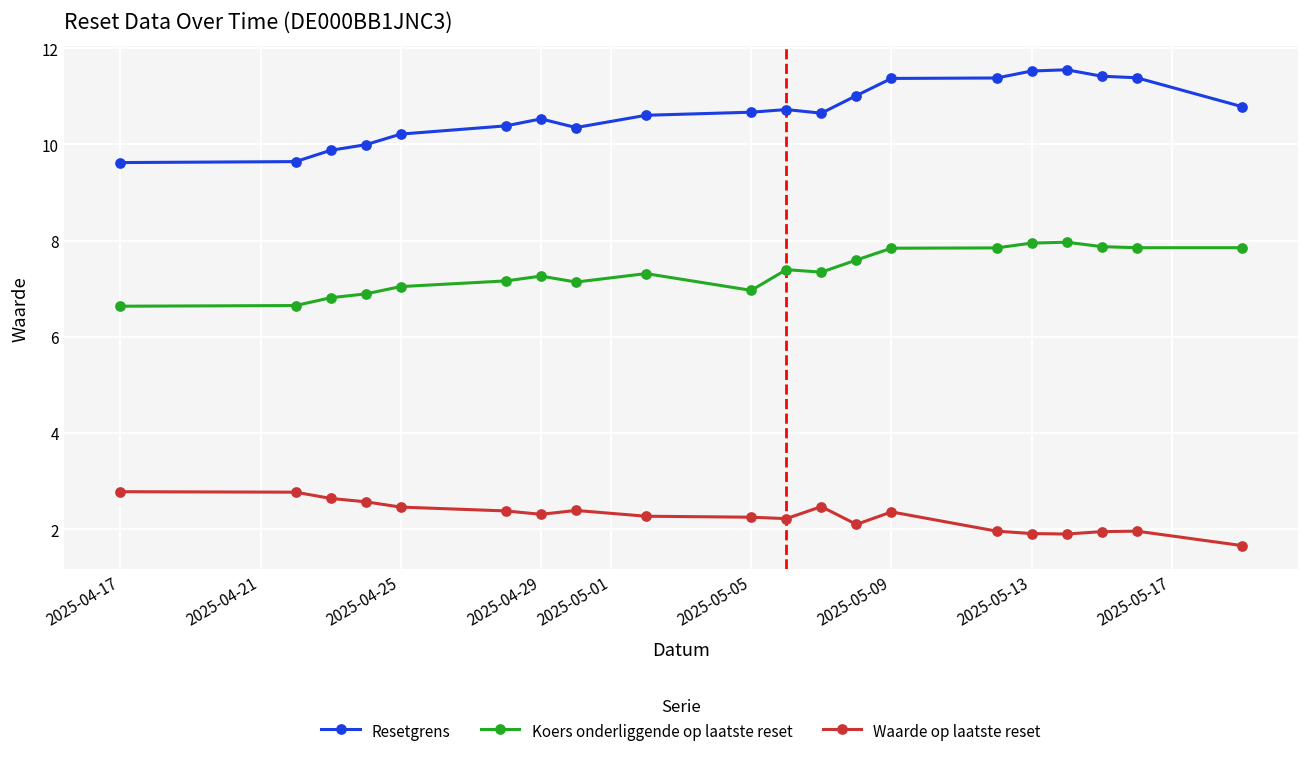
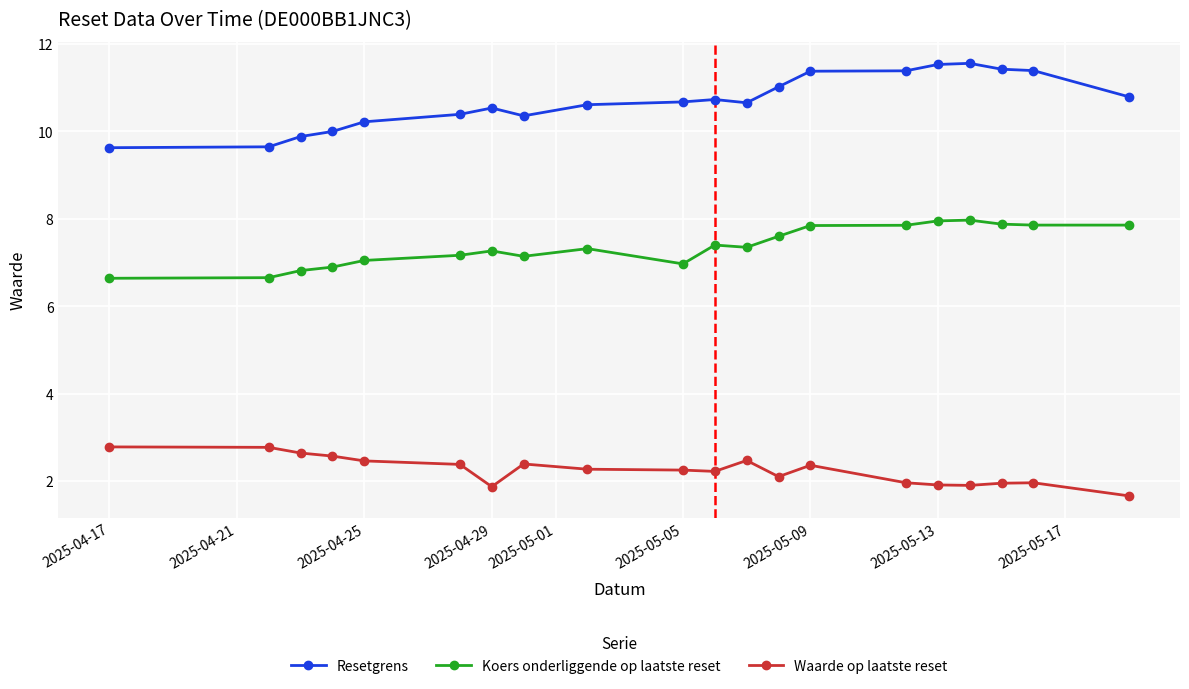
Waarde op laatste reset, 2025-04-29: 2.3 -> 1.9
